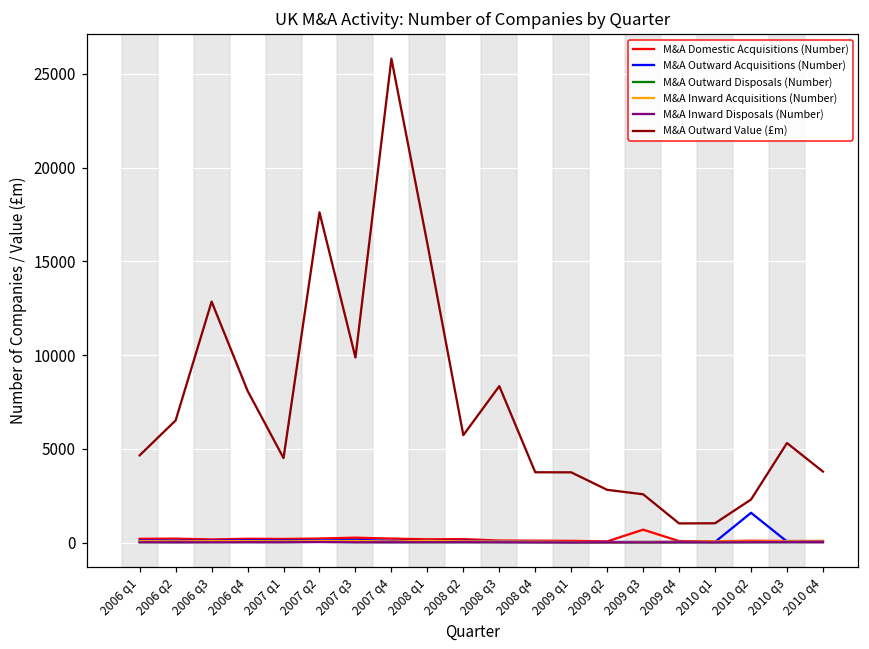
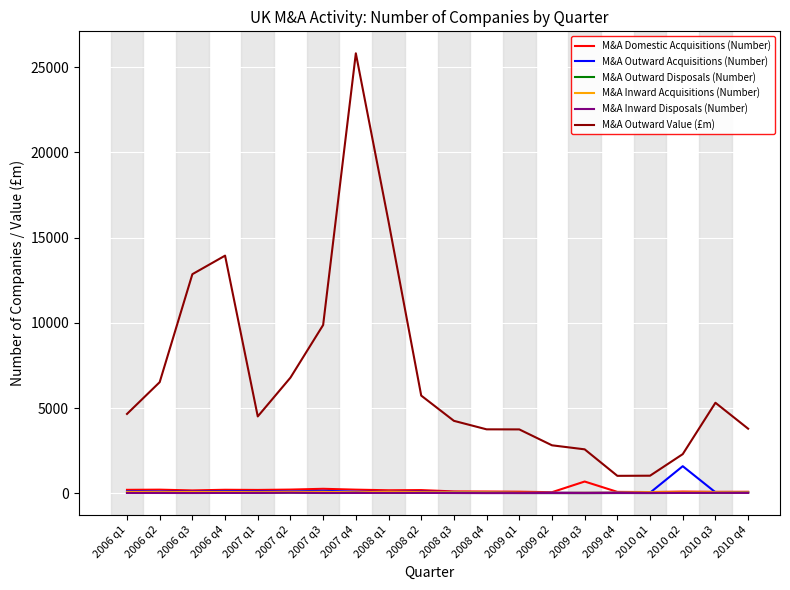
M&A Outward Value (£m), 2006 q4: 8100 -> 13900
M&A Outward Value (£m), 2007 q2: 17600 -> 6800
M&A Outward Value (£m), 2008 q3: 8300 -> 4200
